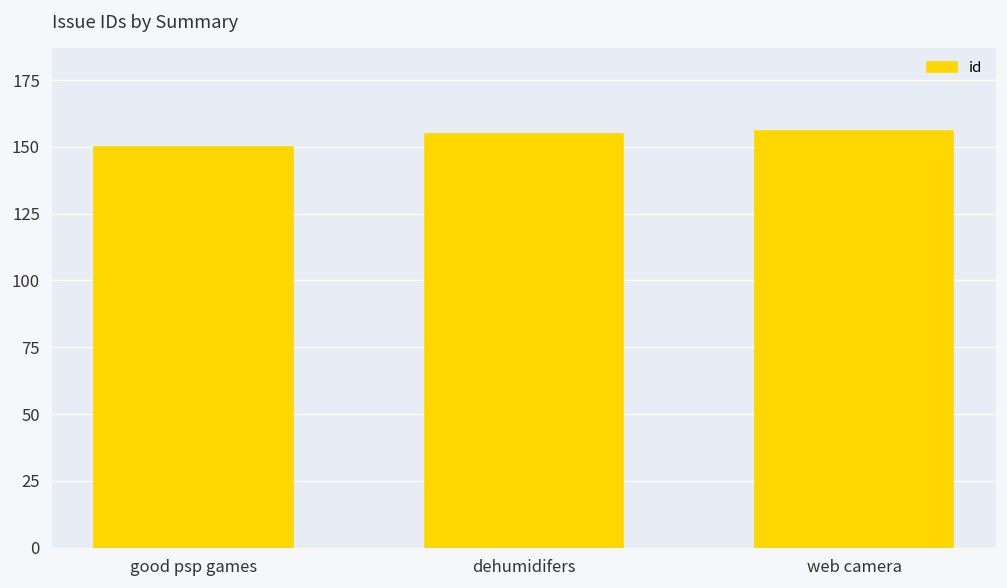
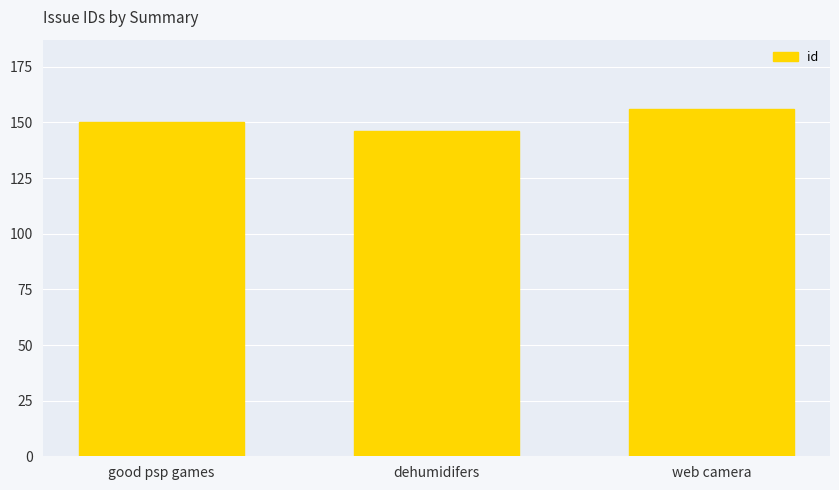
dehumidifers: 155 -> 146
